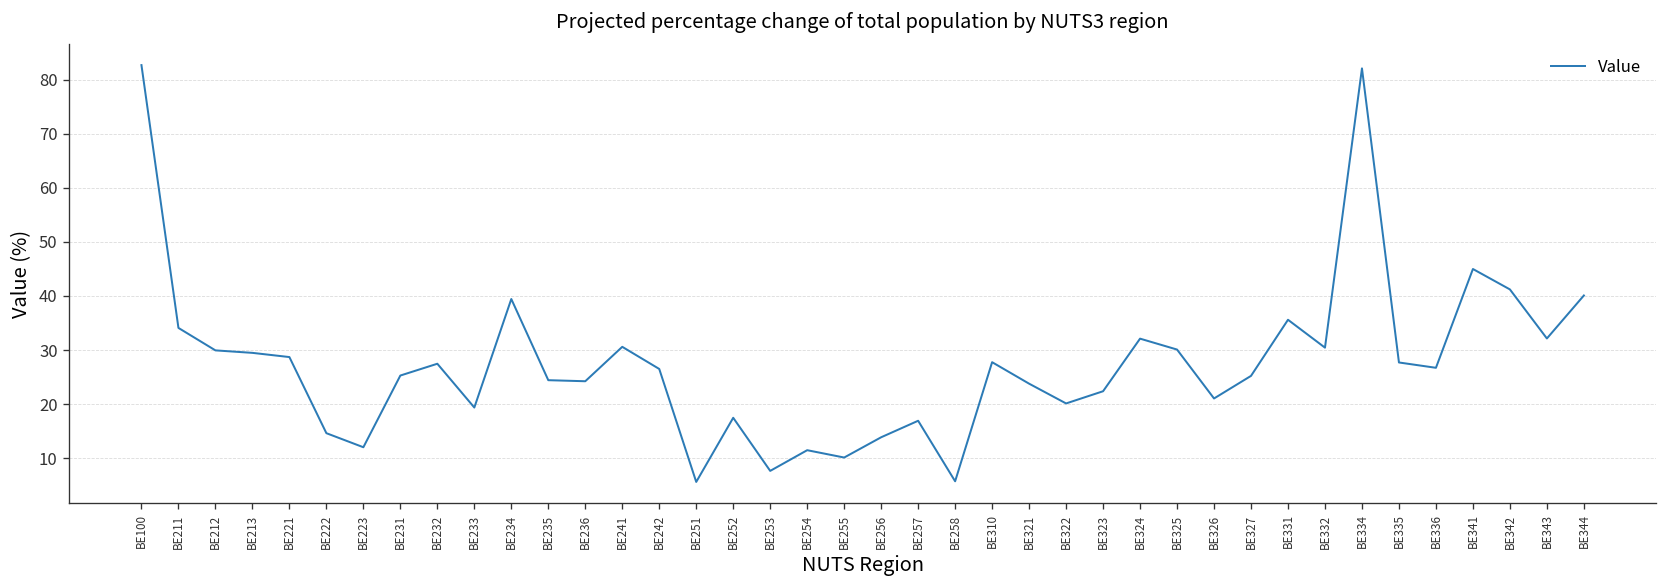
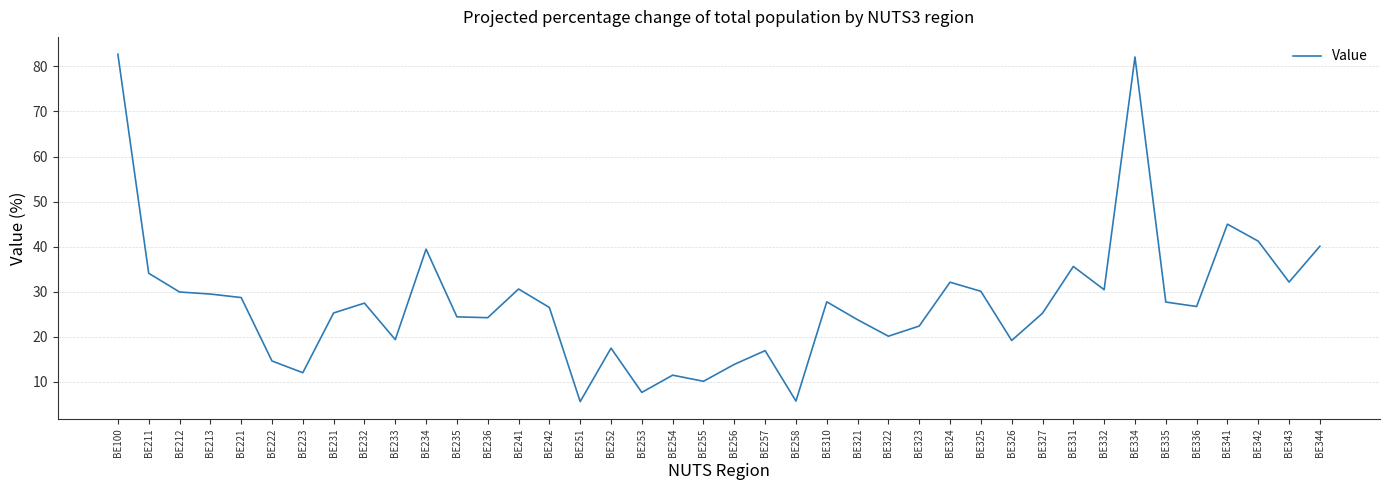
BE326: 21 -> 19
